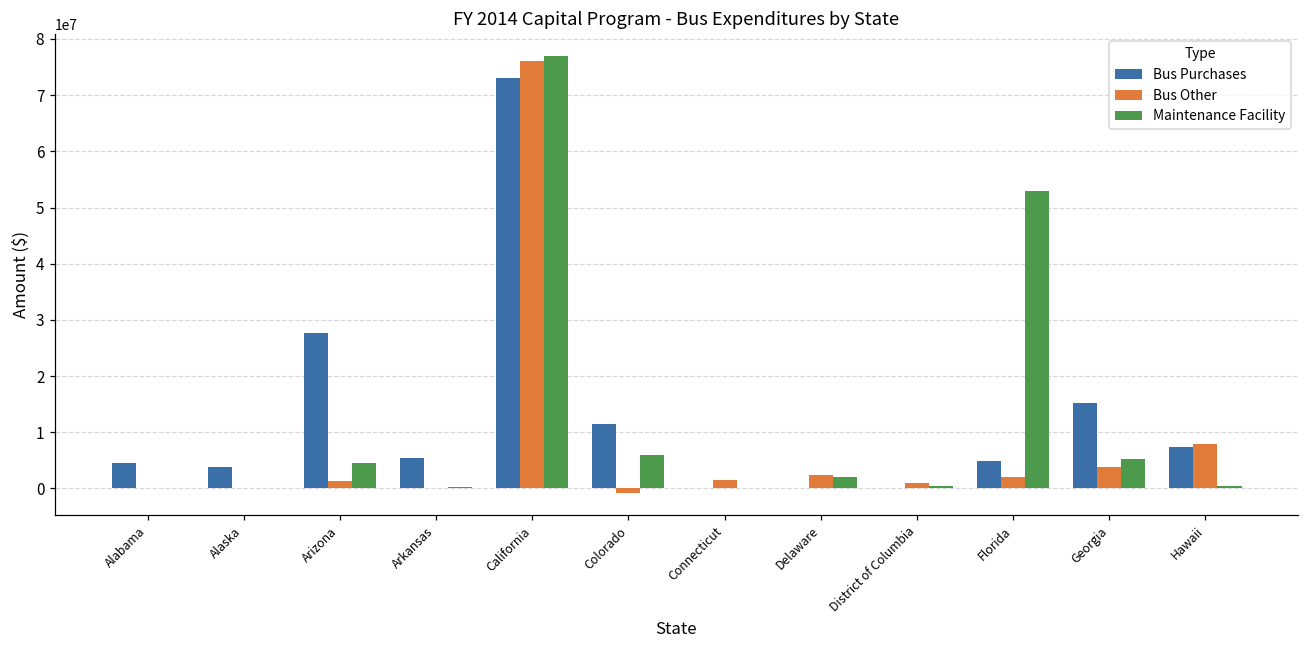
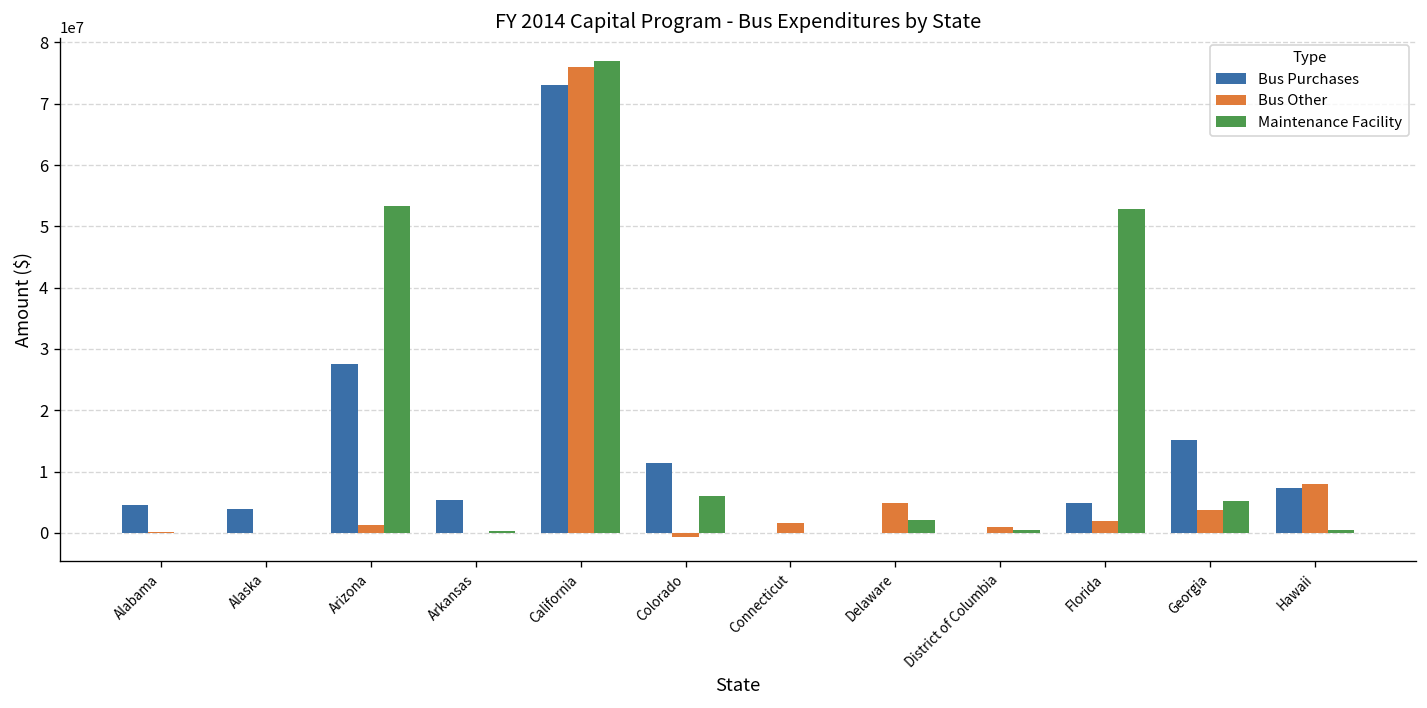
Maintenance Facility, Arizona: 5000000 -> 53000000
Bus Other, Delaware: 2000000 -> 5000000
